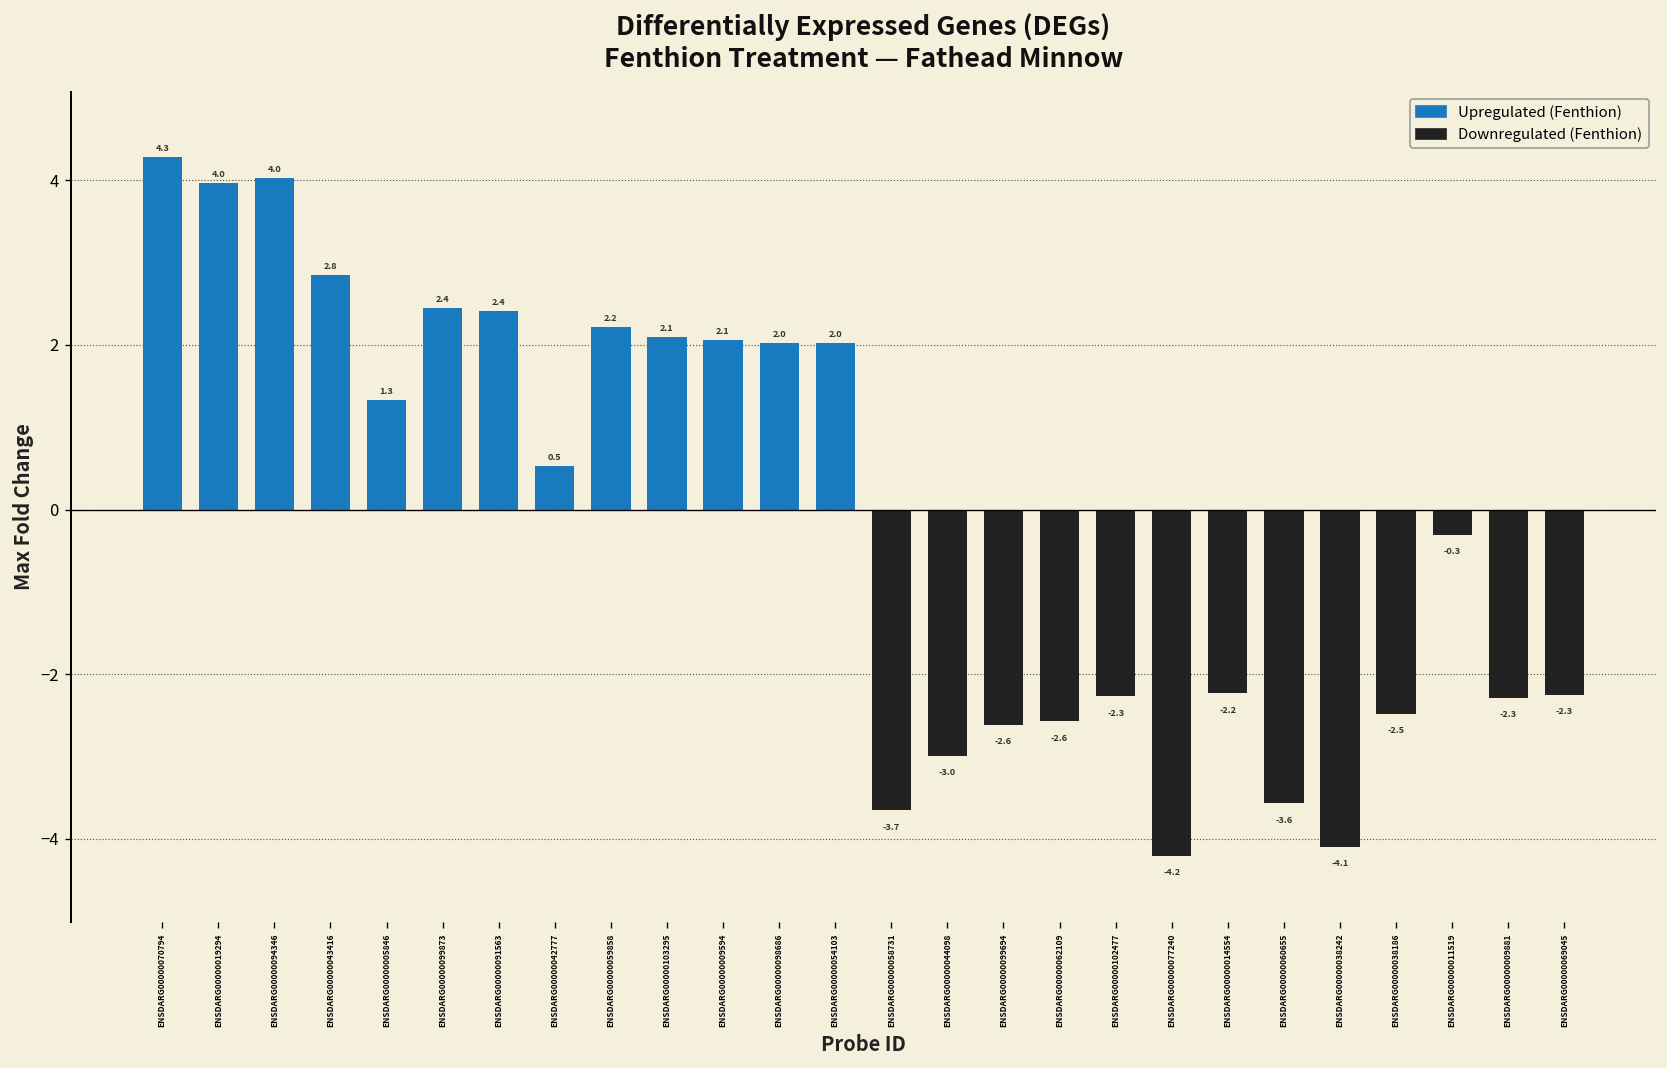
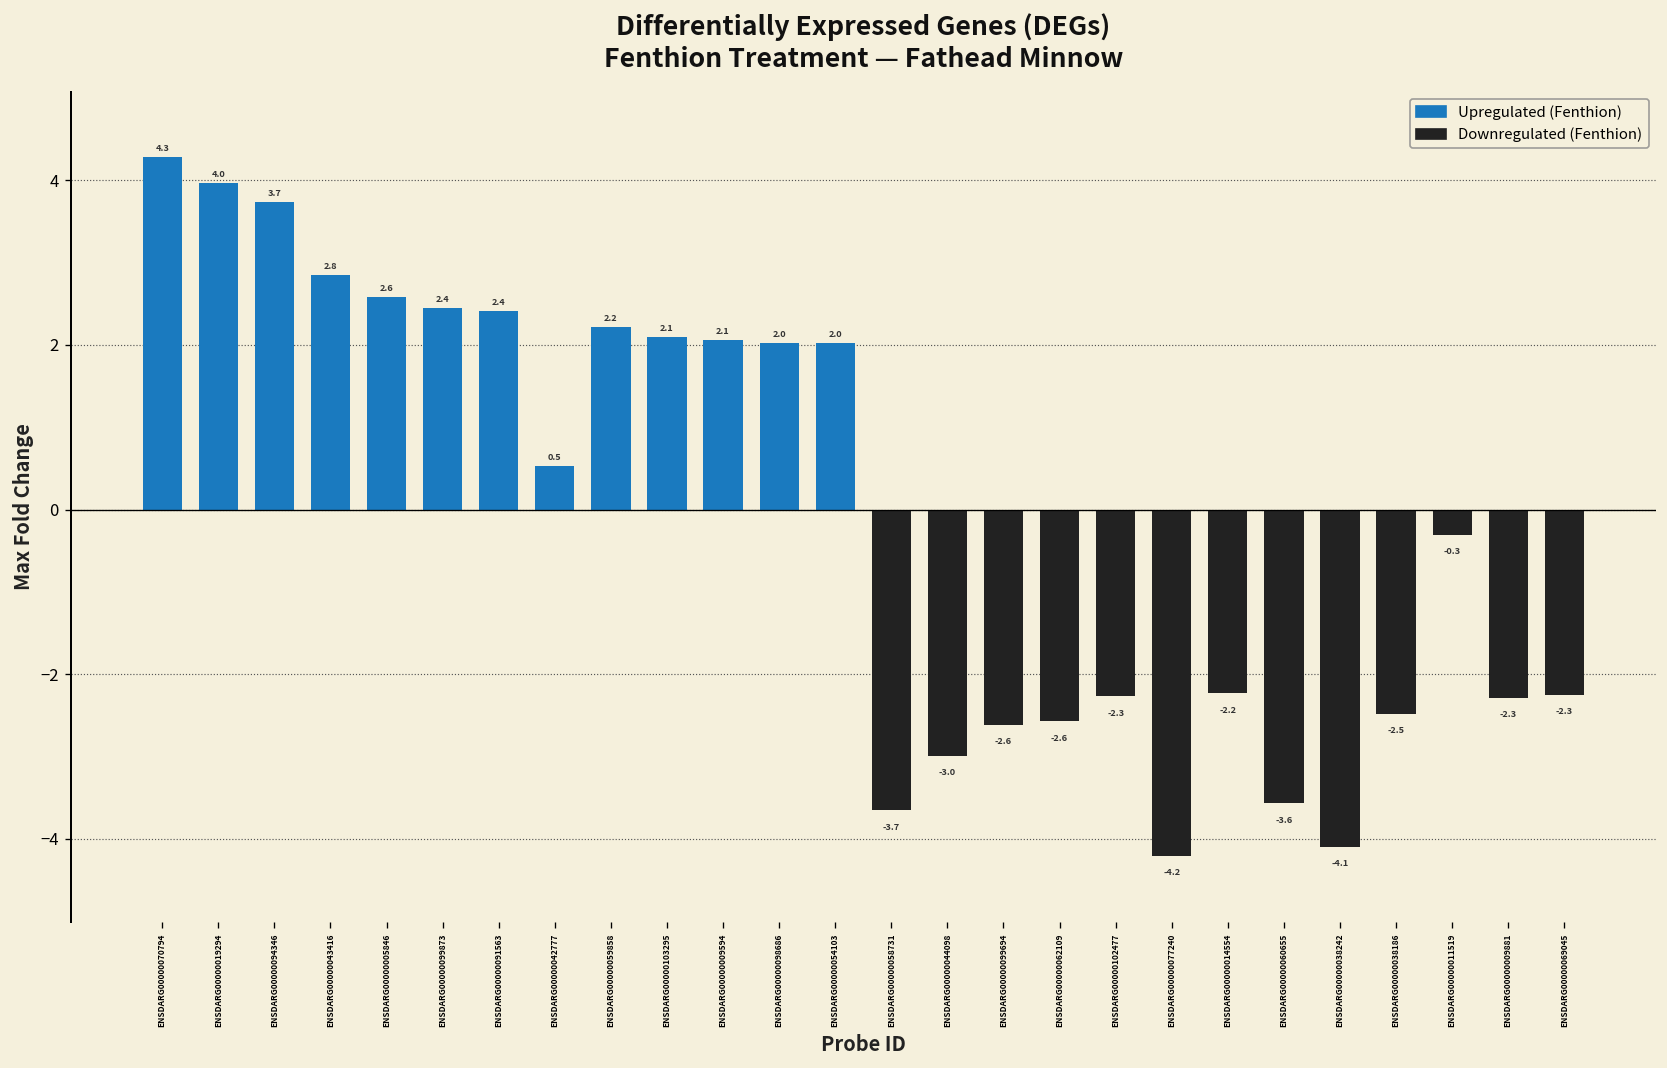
ENSDARG00000094346: 4.0 -> 3.7
ENSDARG00000005846: 1.3 -> 2.6
